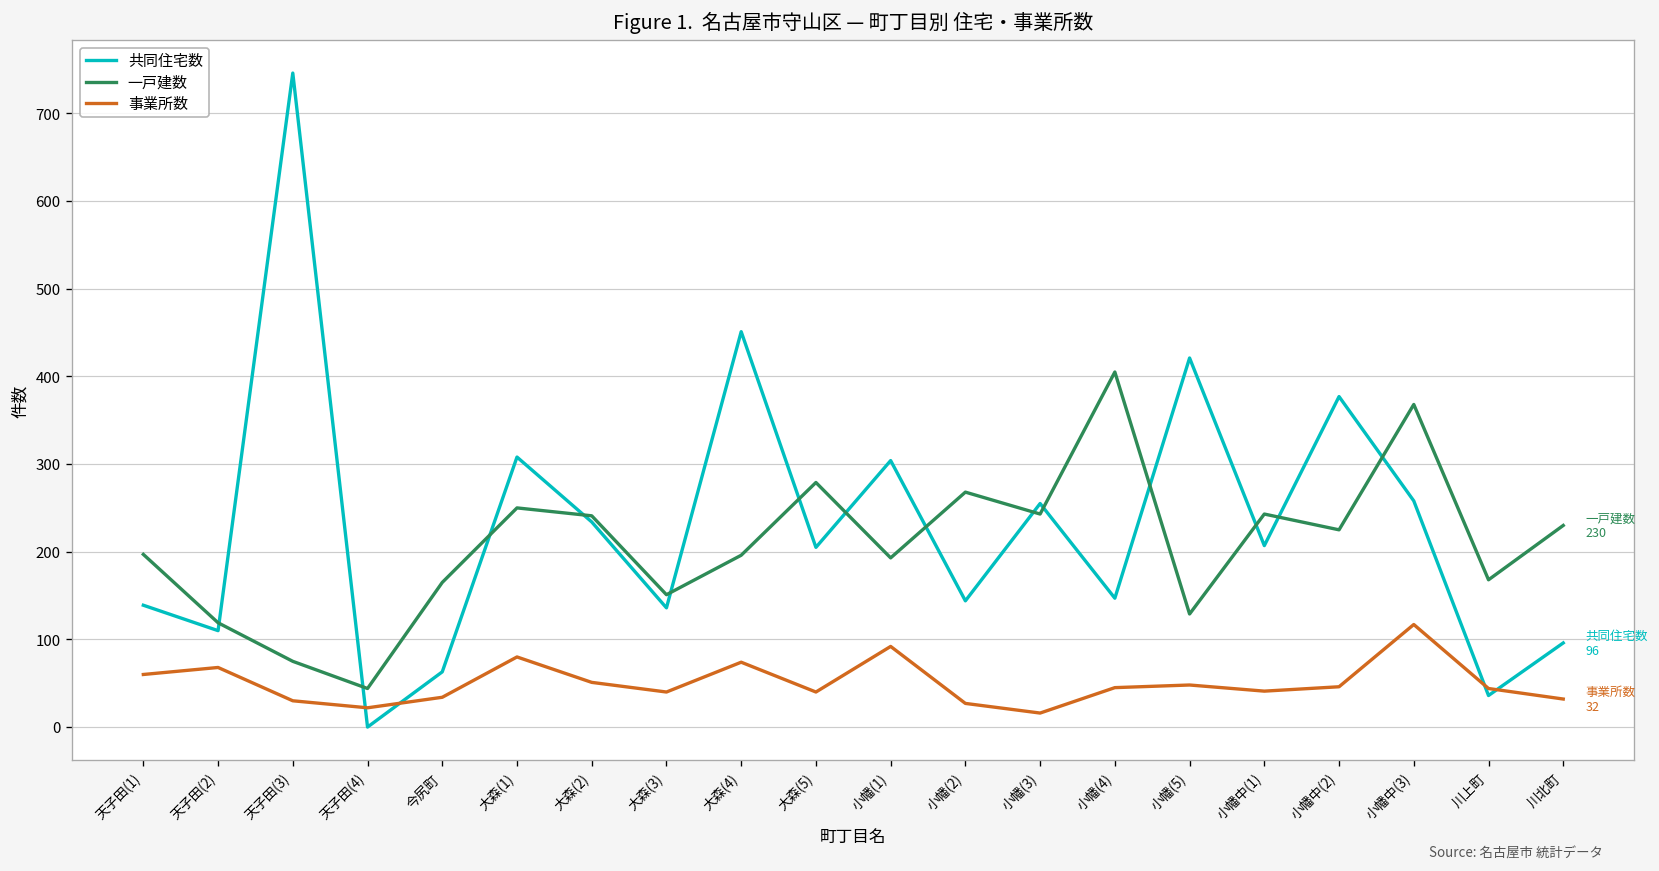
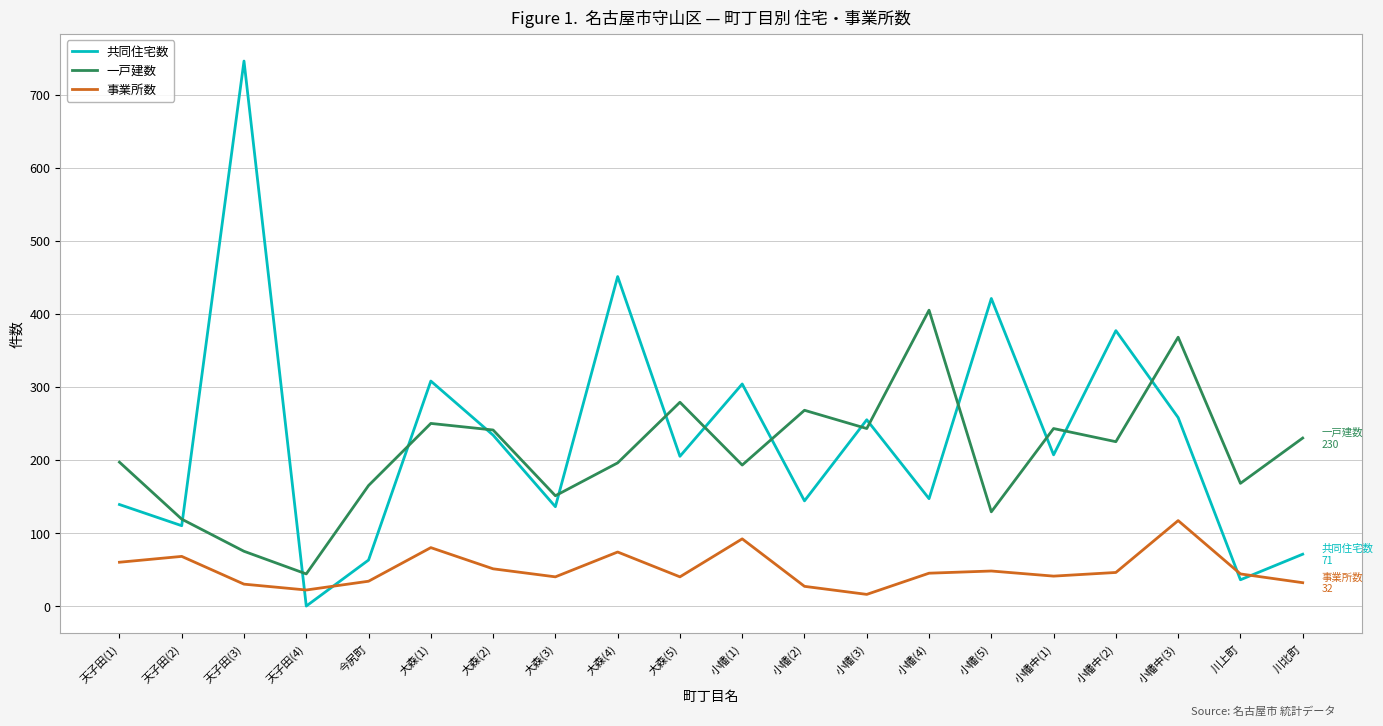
共同住宅数, 川北町: 96 -> 71
